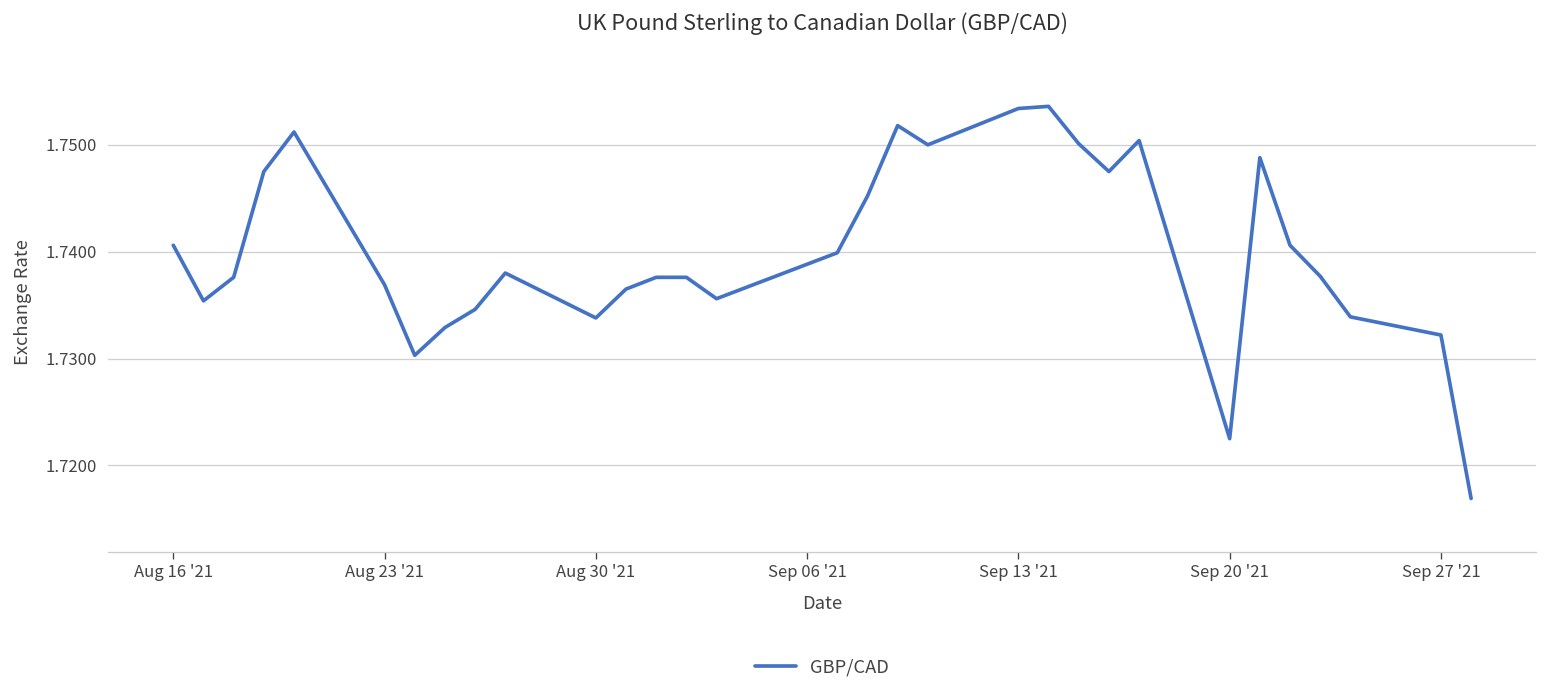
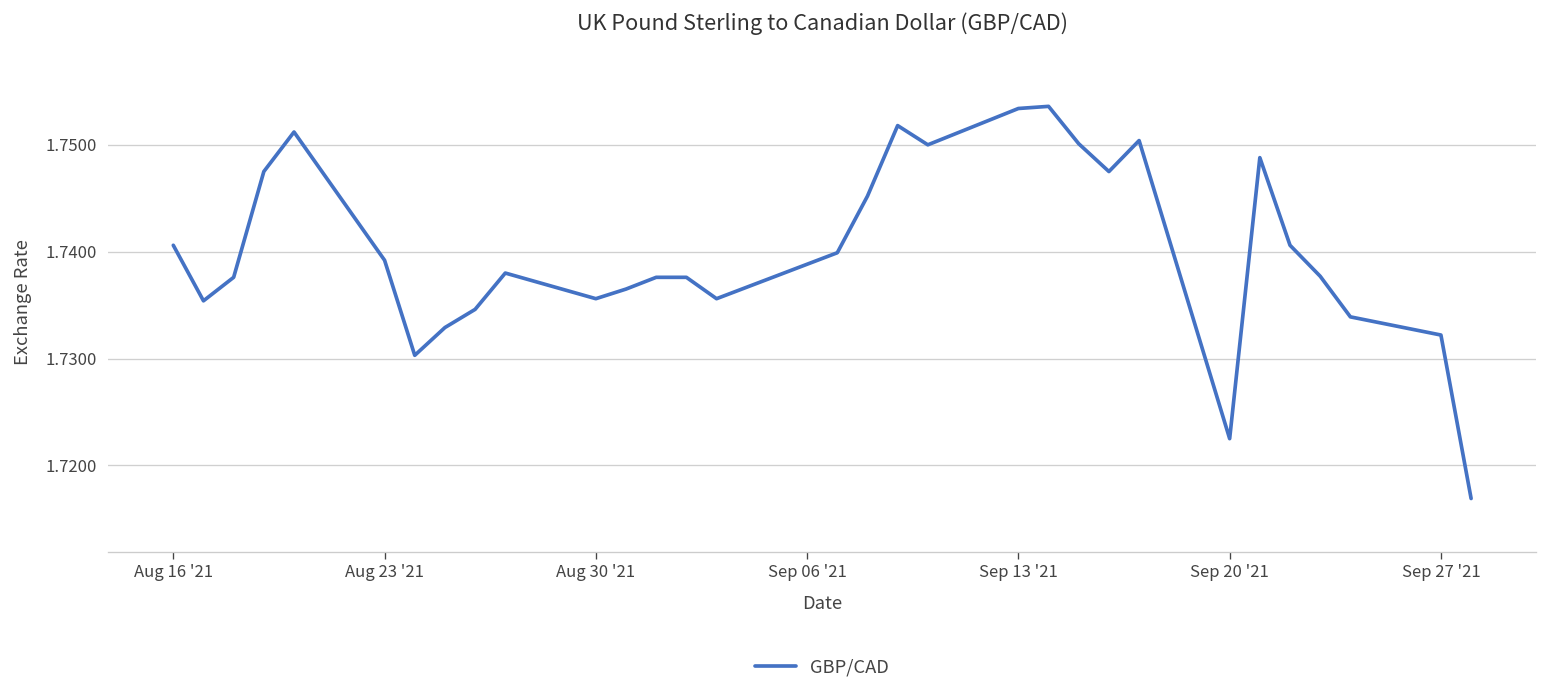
Aug 23 '21: 1.737 -> 1.739
Aug 30 '21: 1.734 -> 1.736
